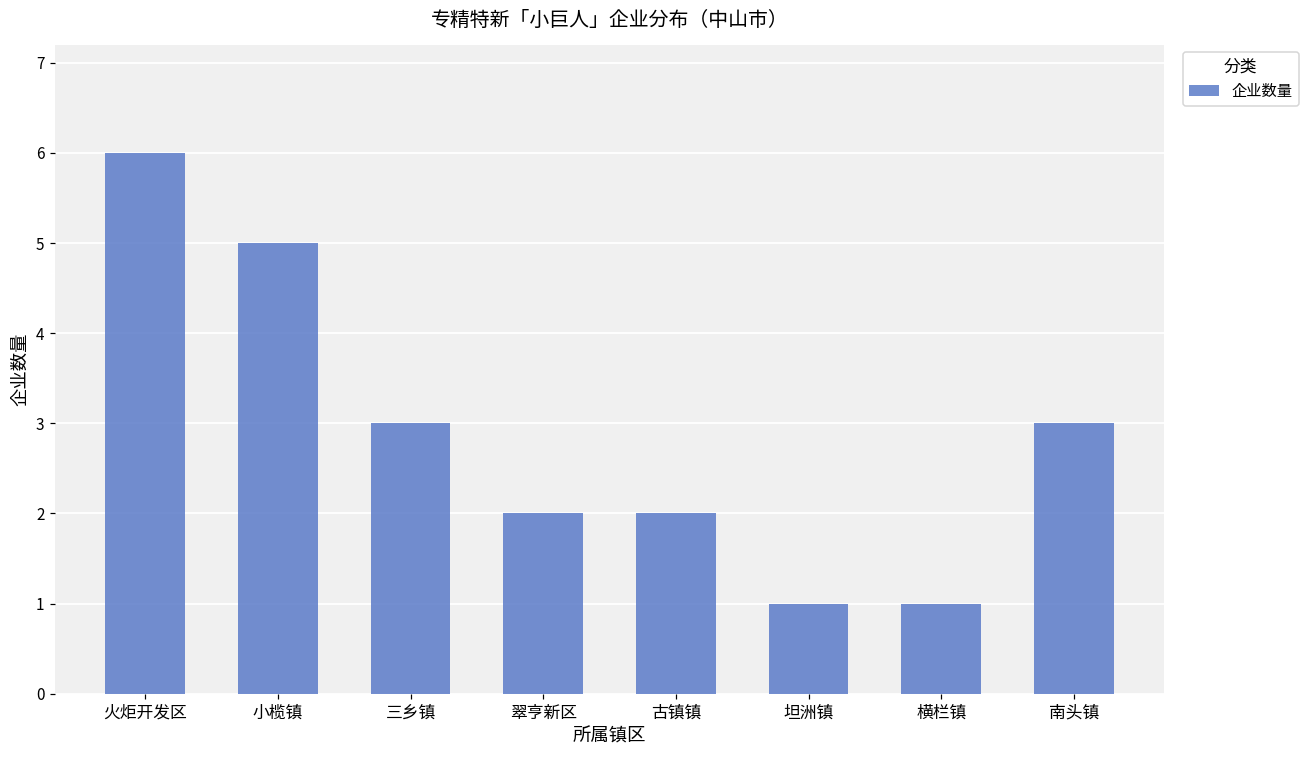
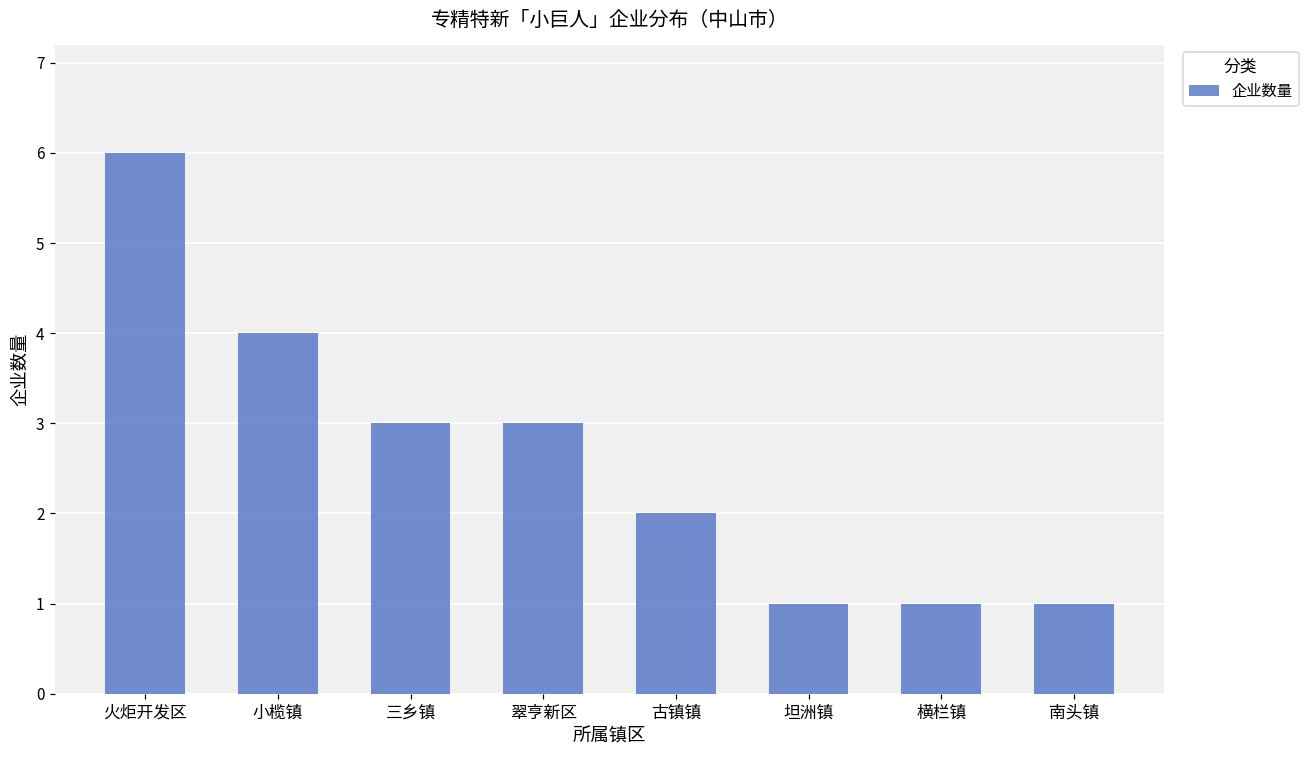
小榄镇: 5 -> 4
翠亨新区: 2 -> 3
南头镇: 3 -> 1
